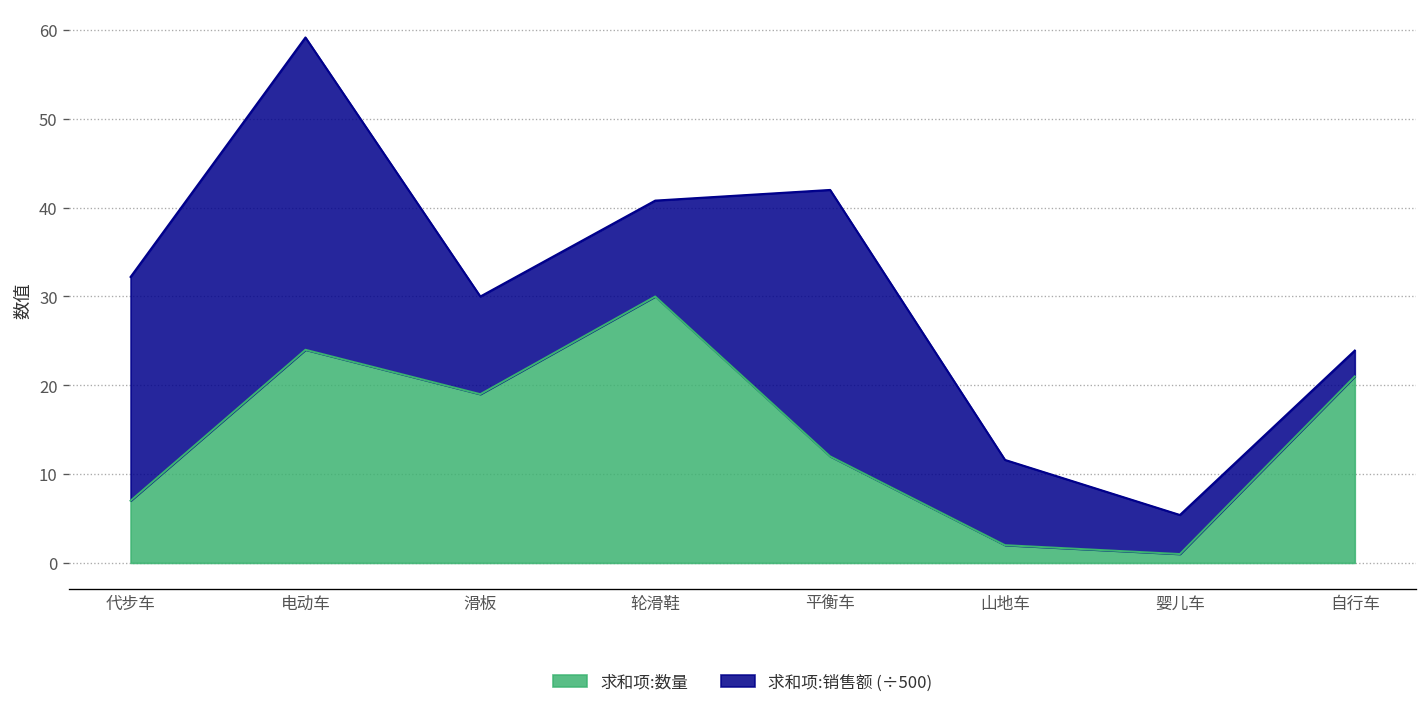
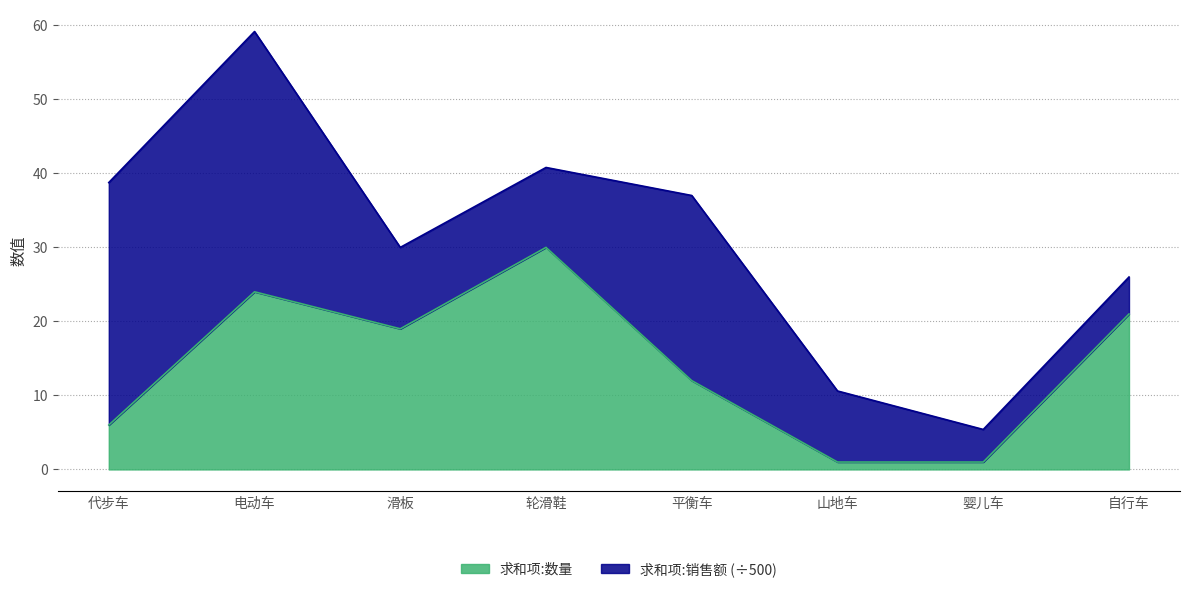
求和项:数量, 代步车: 7 -> 6
求和项:销售额 (÷500), 代步车: 25 -> 33
求和项:销售额 (÷500), 平衡车: 30 -> 25
求和项:数量, 山地车: 2 -> 1
求和项:销售额 (÷500), 自行车: 3 -> 5
